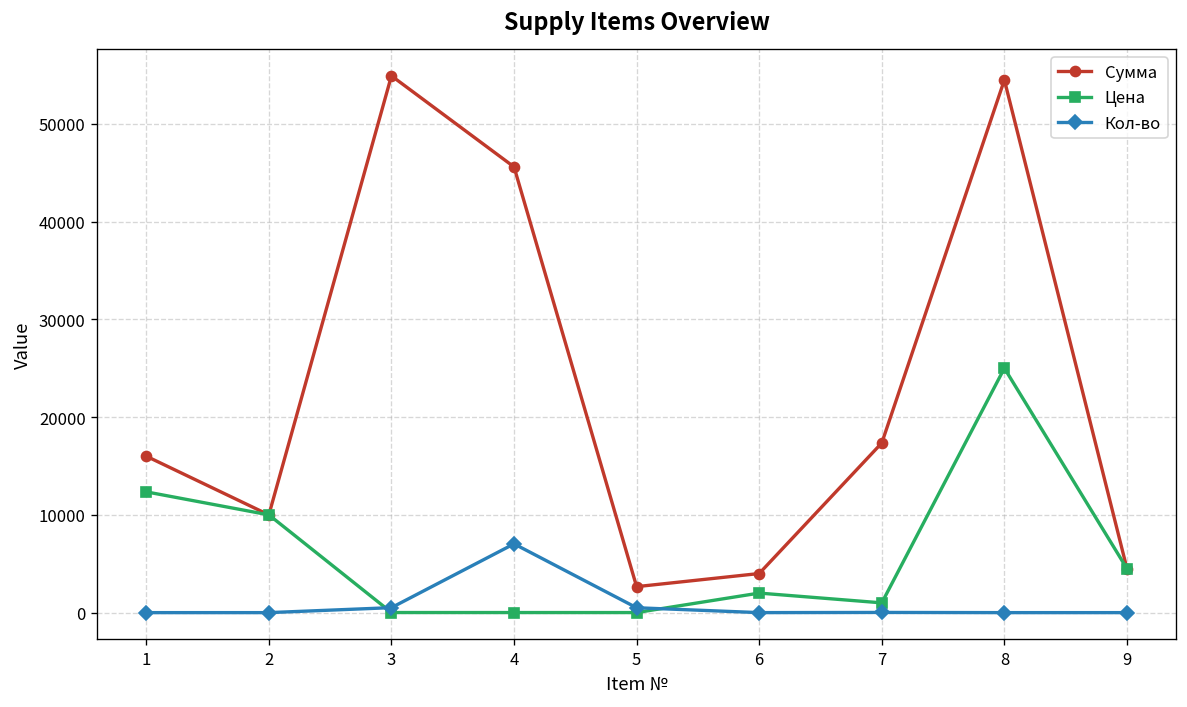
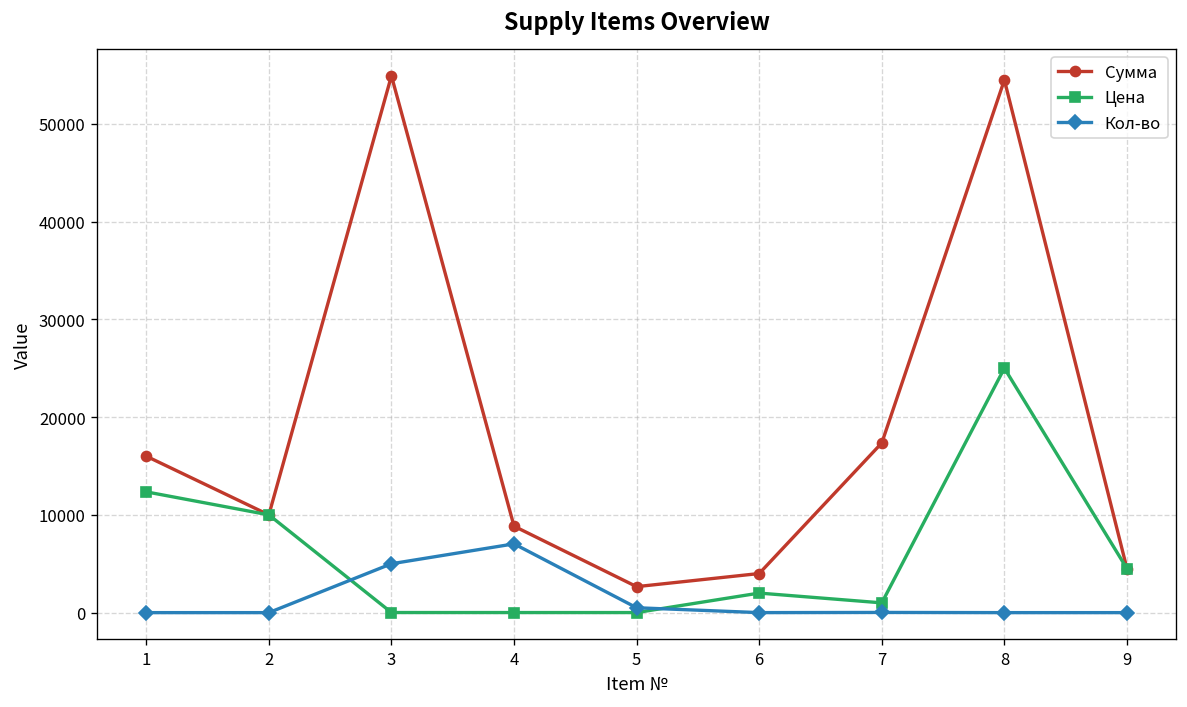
Кол-во, 3: 1000 -> 5000
Сумма, 4: 46000 -> 9000
